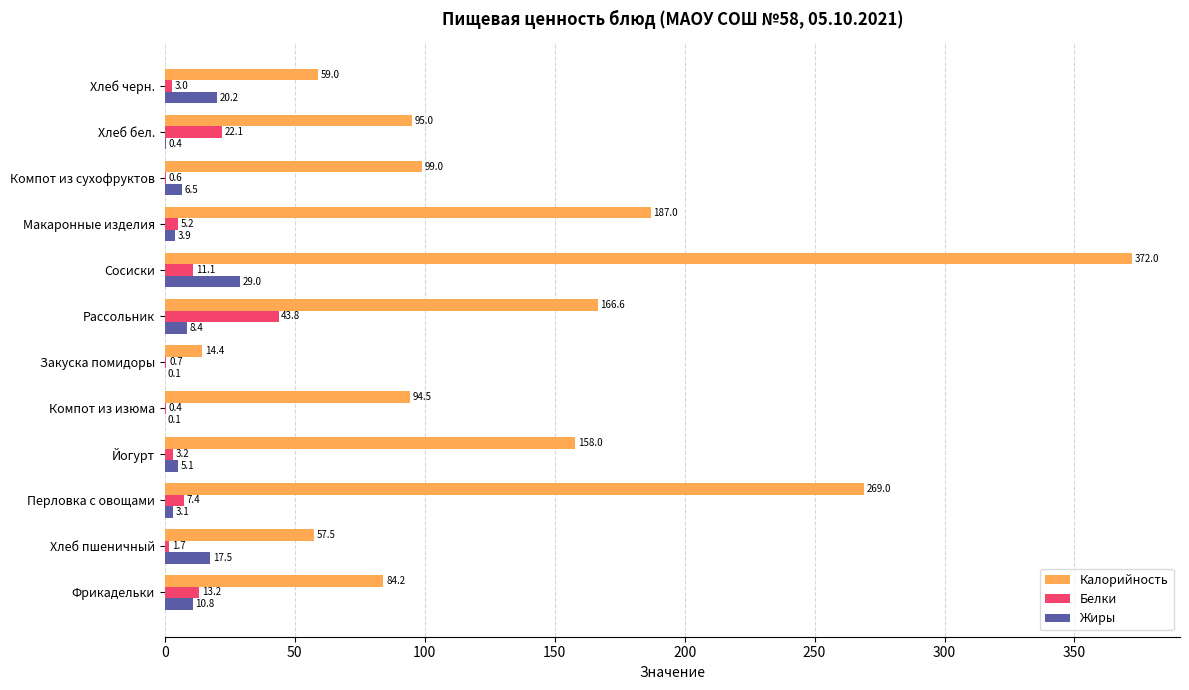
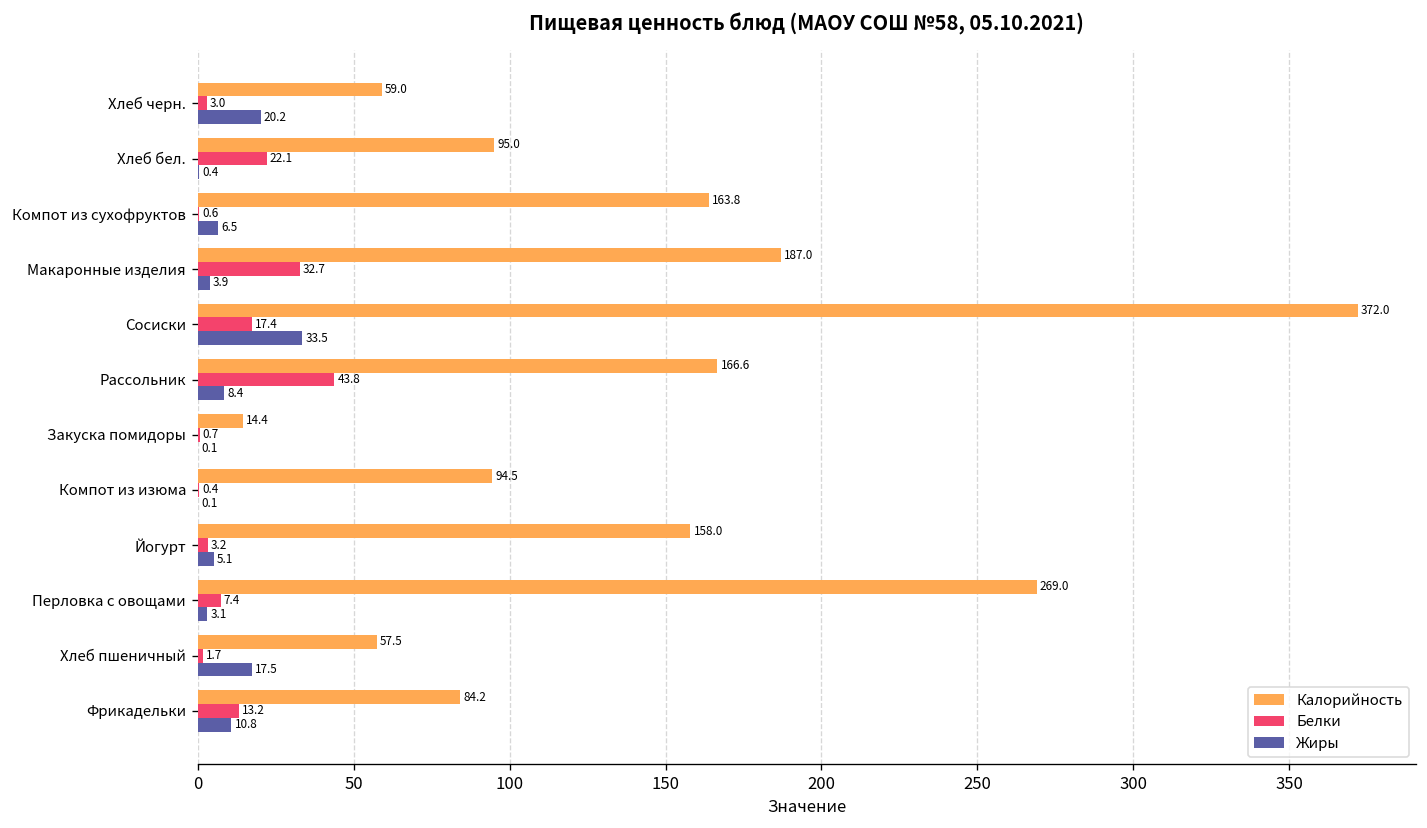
Калорийность, Компот из сухофруктов: 99.0 -> 163.8
Белки, Макаронные изделия: 5.2 -> 32.7
Белки, Сосиски: 11.1 -> 17.4
Жиры, Сосиски: 29.0 -> 33.5
